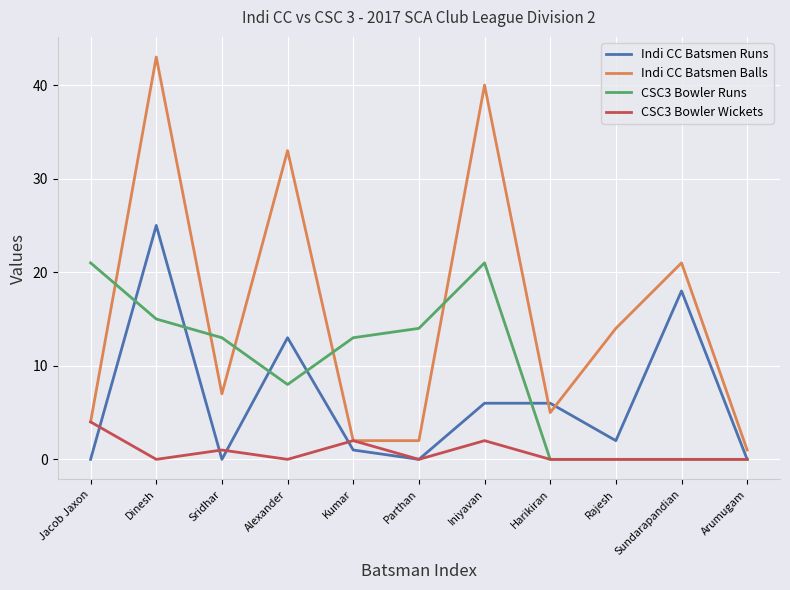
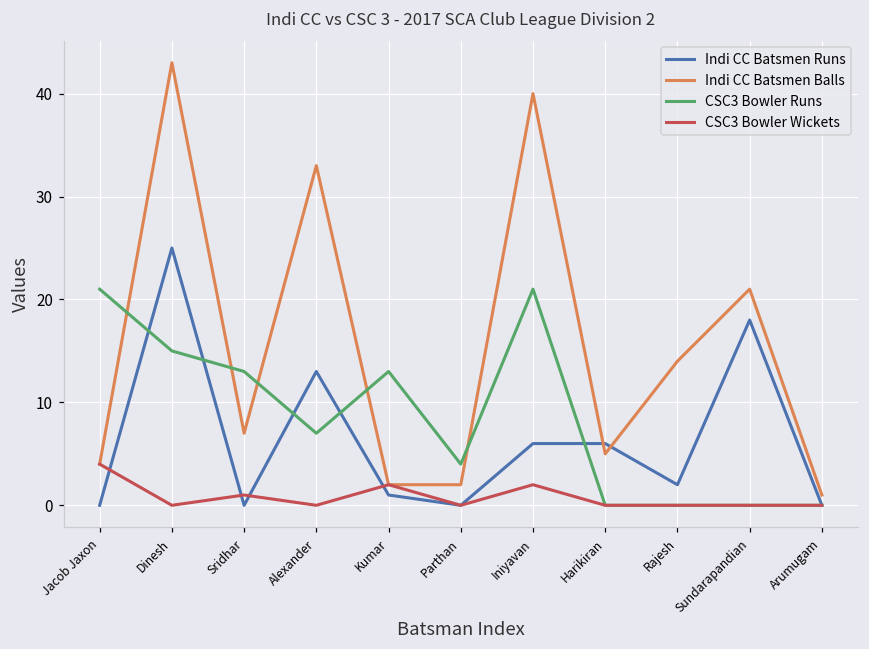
CSC3 Bowler Runs, Alexander: 8 -> 7
CSC3 Bowler Runs, Parthan: 14 -> 4
